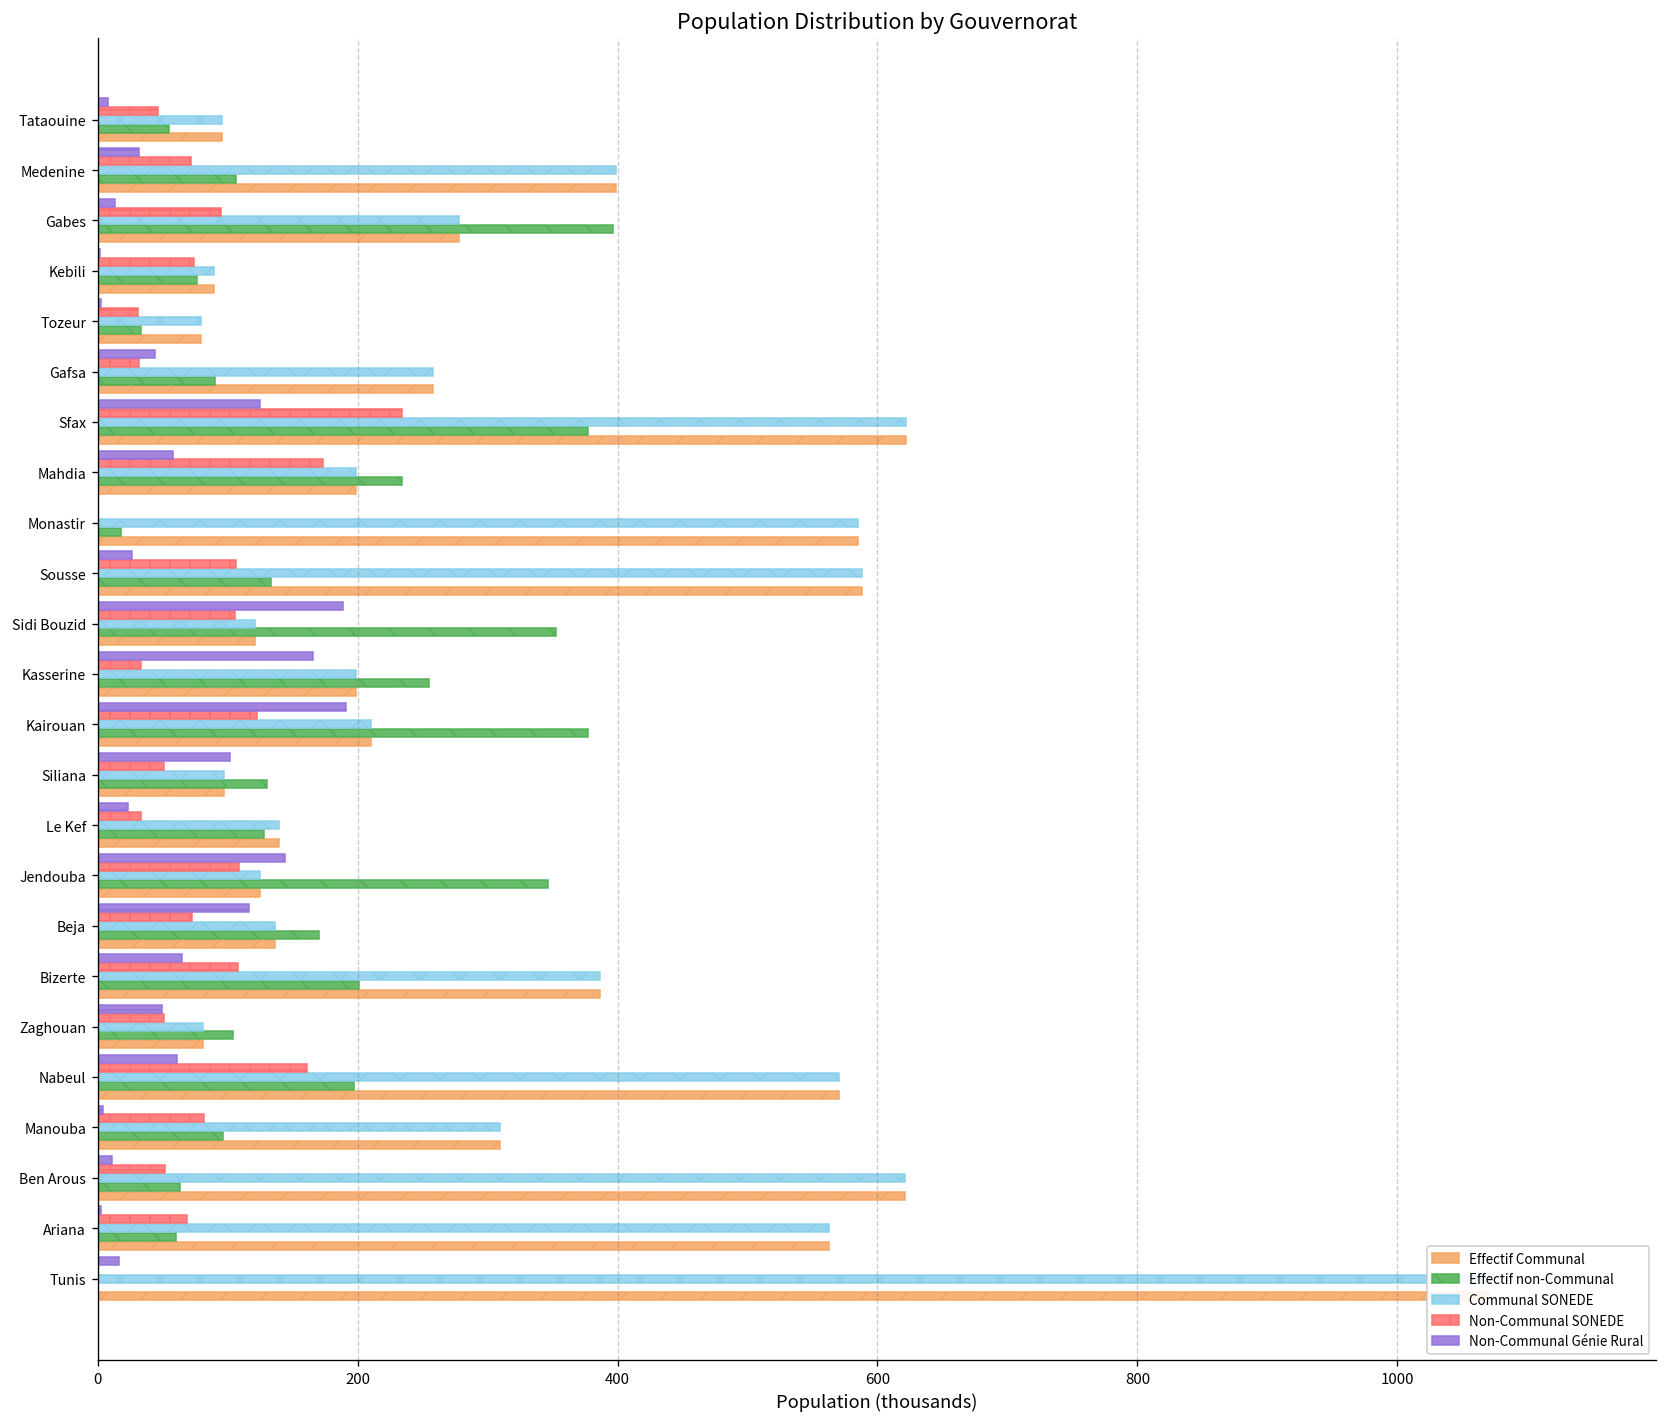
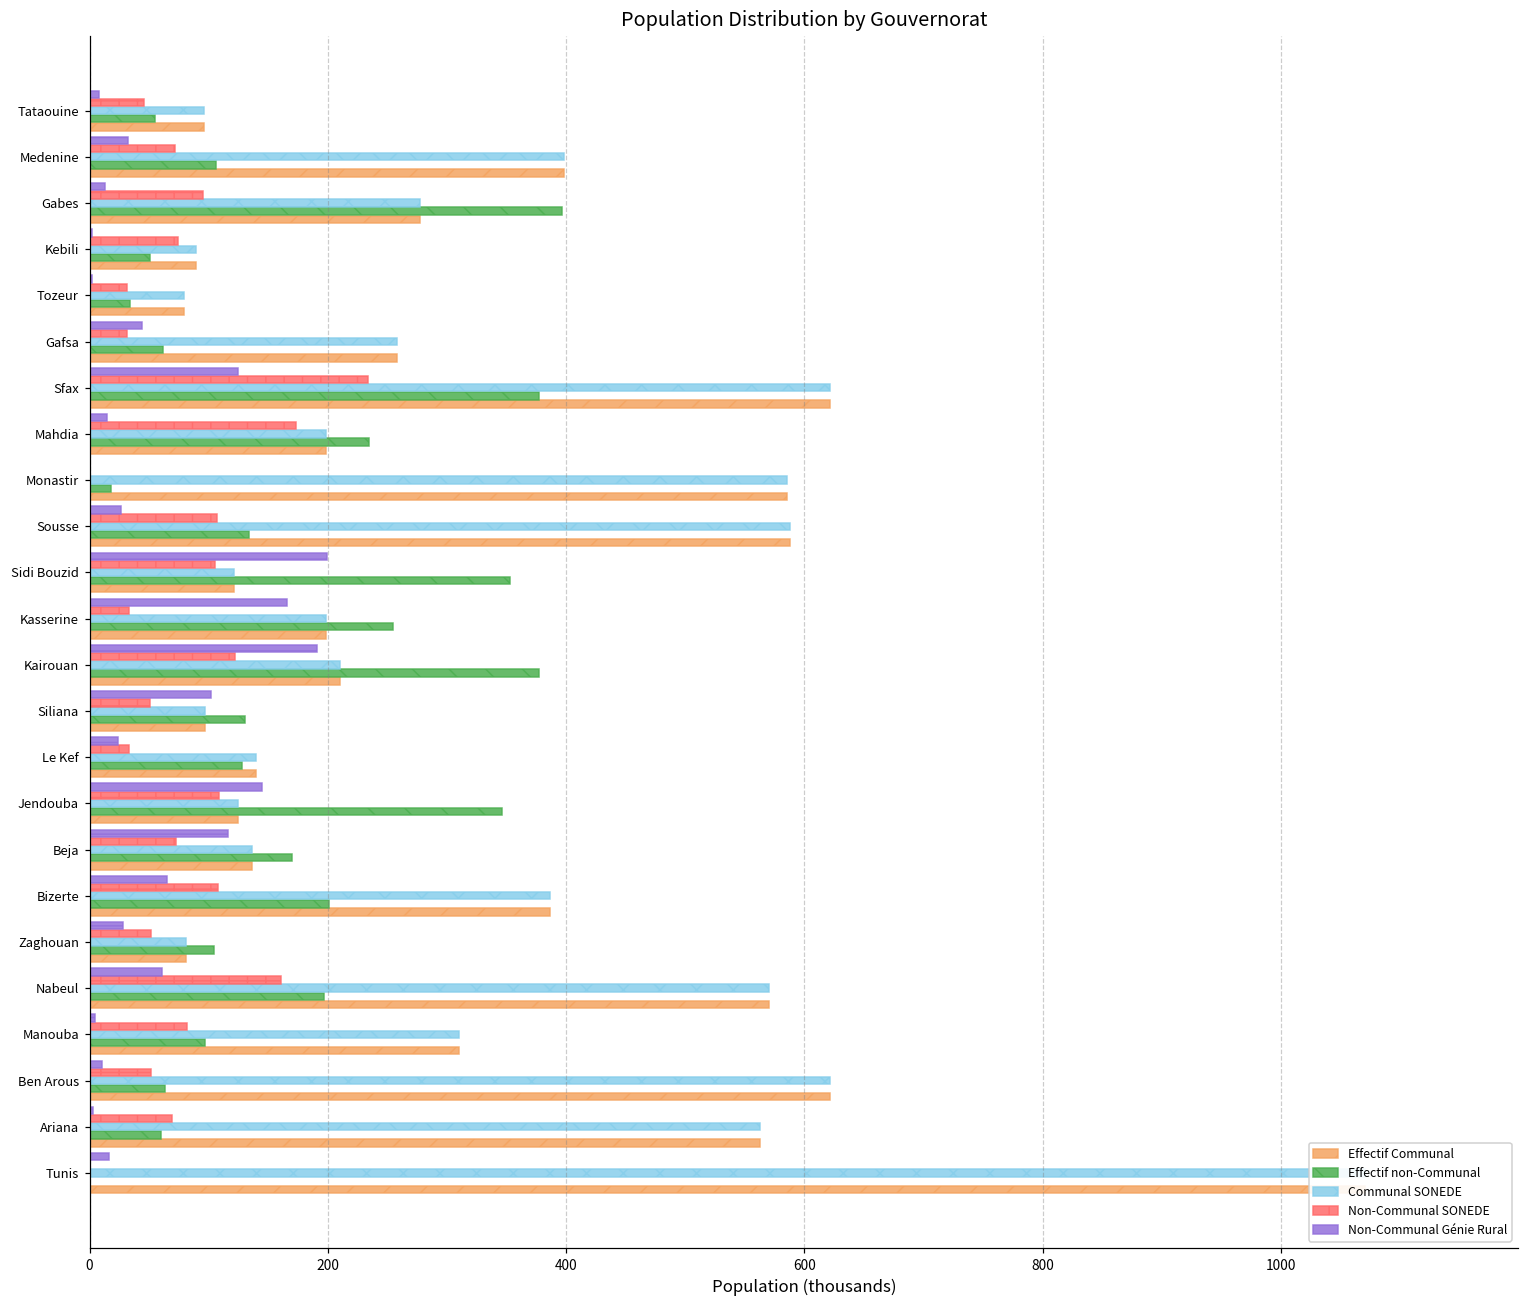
Effectif non-Communal, Kebili: 76 -> 51
Effectif non-Communal, Gafsa: 90 -> 62
Non-Communal Génie Rural, Mahdia: 58 -> 15
Non-Communal Génie Rural, Sidi Bouzid: 189 -> 200
Non-Communal Génie Rural, Zaghouan: 50 -> 28
